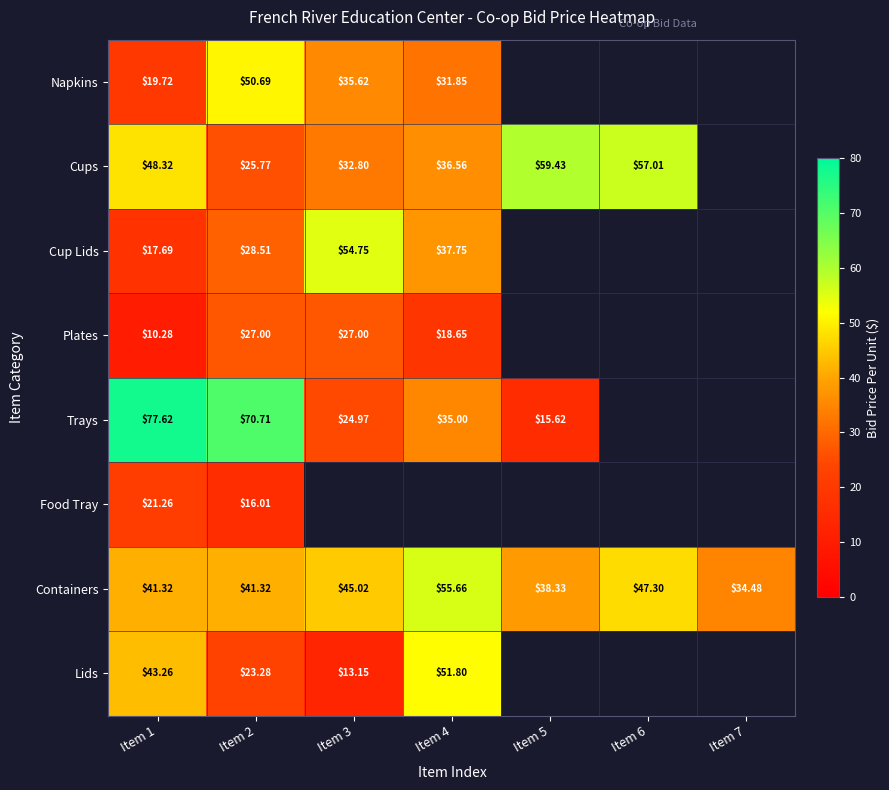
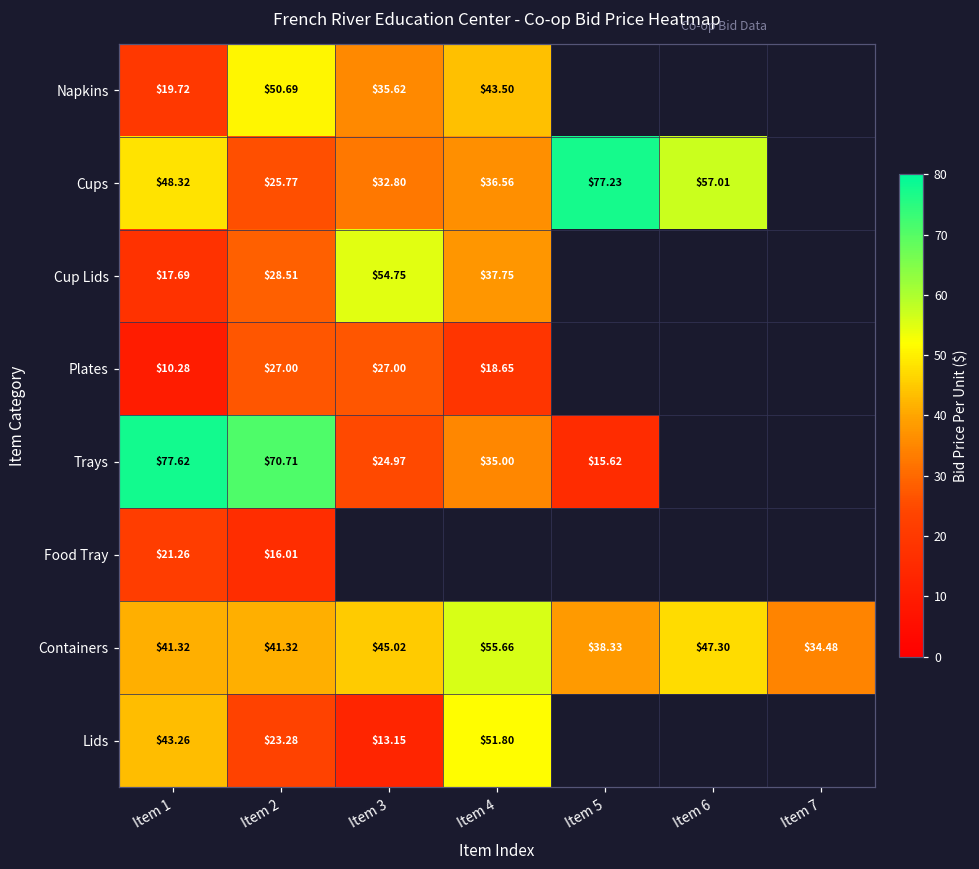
Napkins, Item 4: $31.85 -> $43.50
Cups, Item 5: $59.43 -> $77.23
